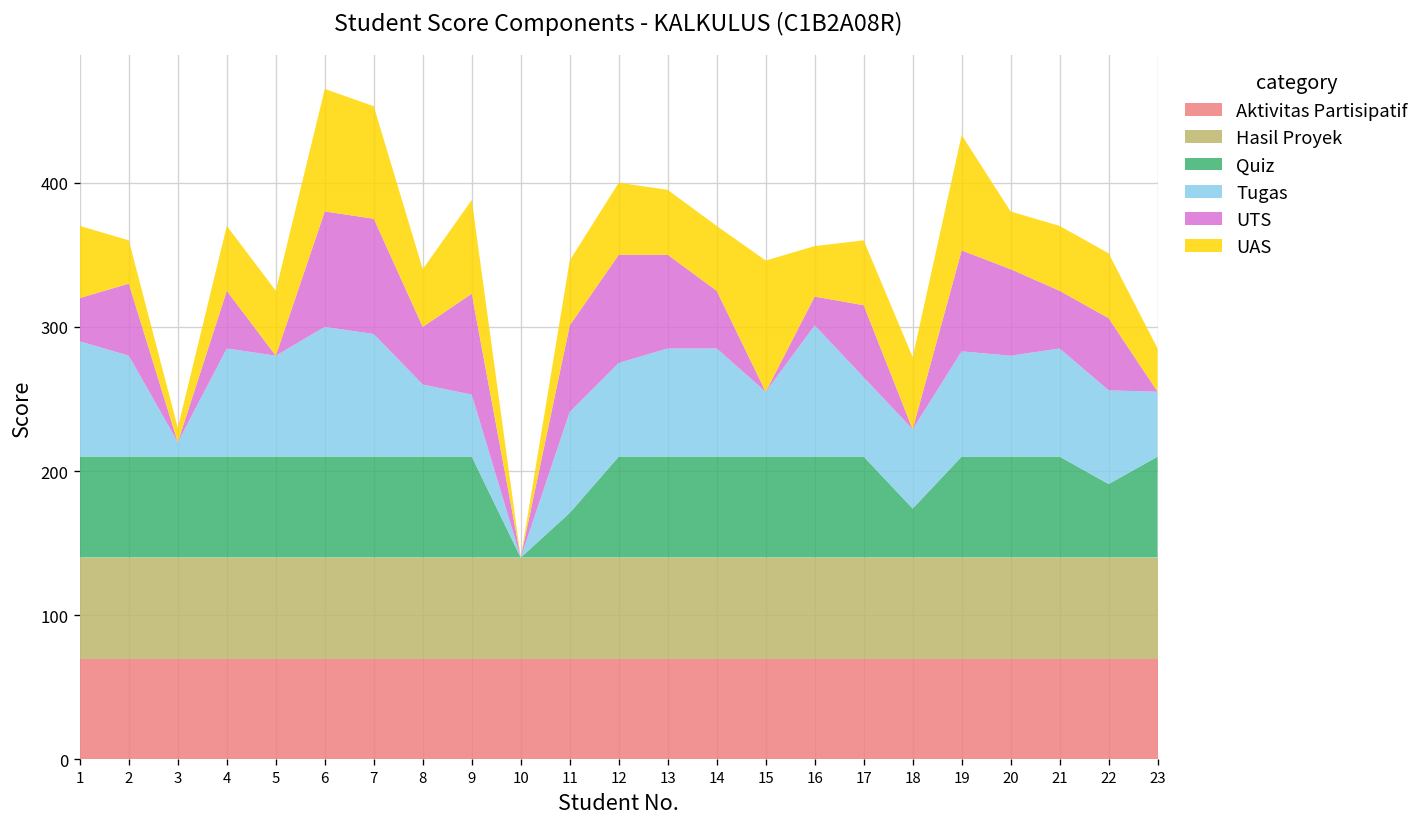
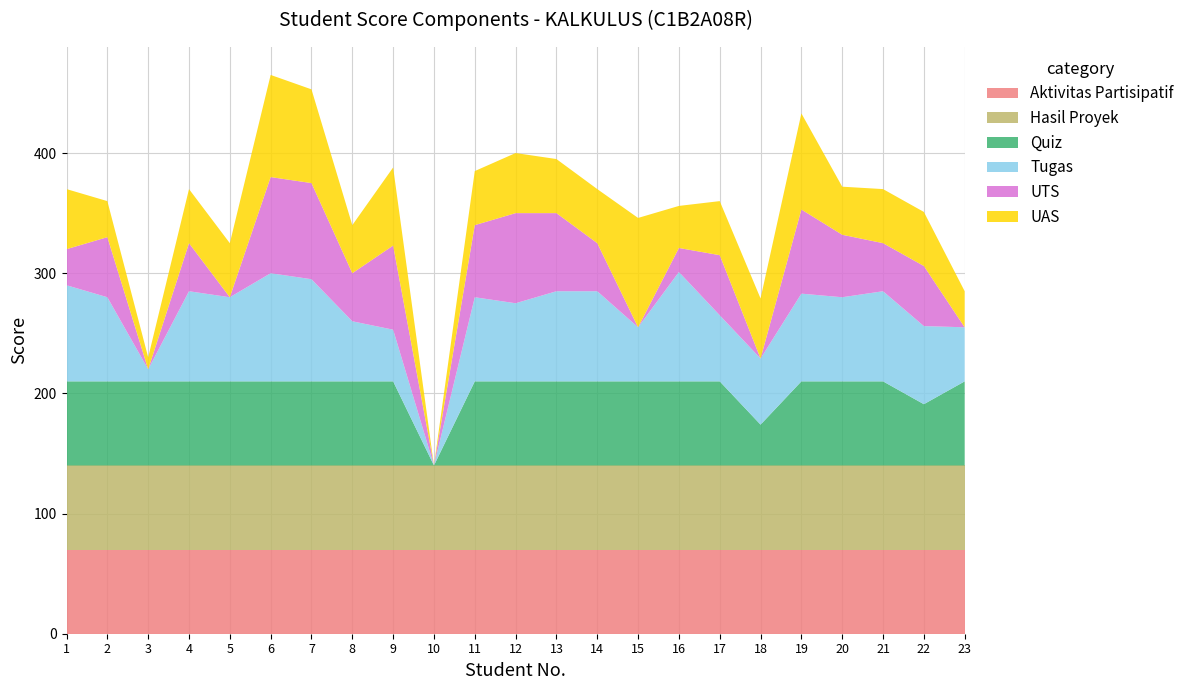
Quiz, 11: 31 -> 70
UTS, 20: 60 -> 52
